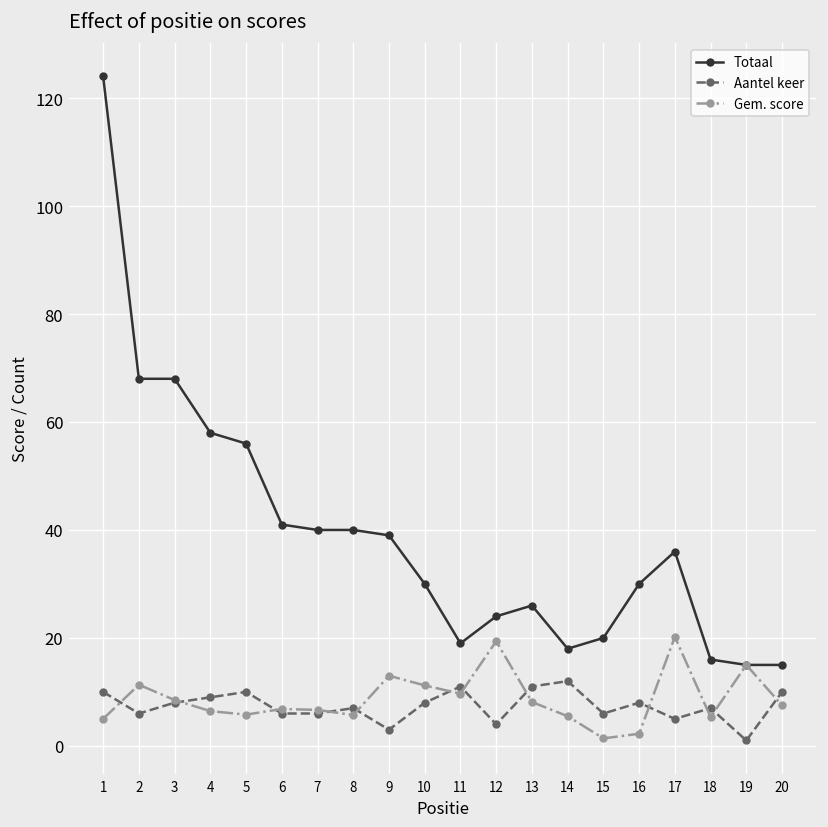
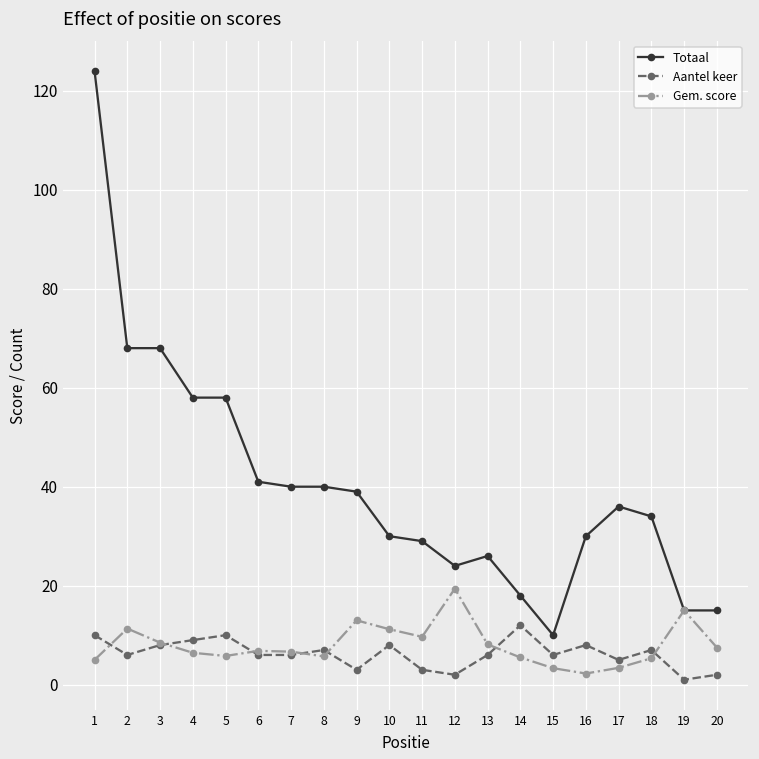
Totaal, 5: 56 -> 58
Totaal, 11: 19 -> 29
Aantel keer, 11: 11 -> 3
Aantel keer, 12: 4 -> 2
Aantel keer, 13: 11 -> 6
Totaal, 15: 20 -> 10
Gem. score, 15: 1 -> 3
Gem. score, 17: 20 -> 3
Totaal, 18: 16 -> 34
Aantel keer, 20: 10 -> 2
